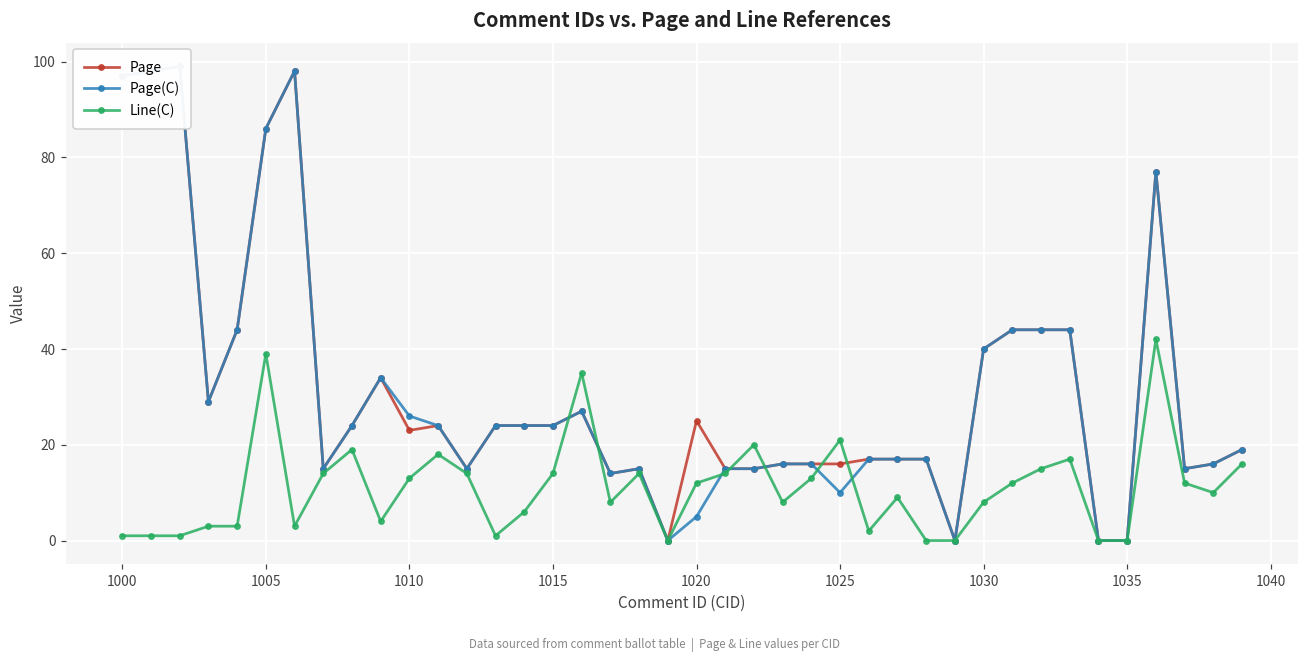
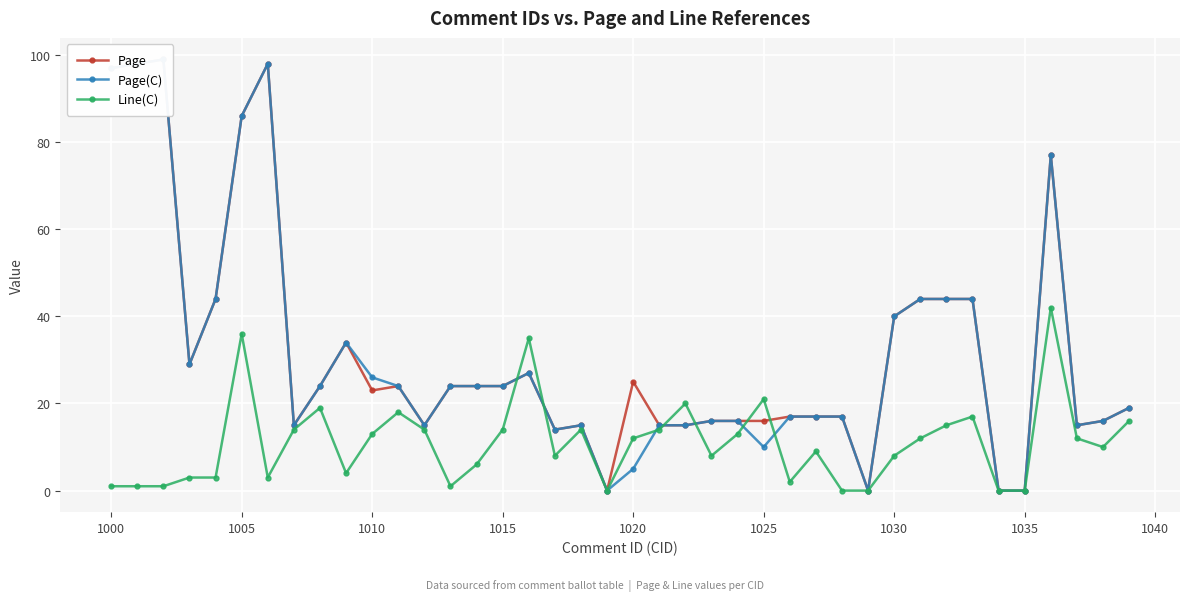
Line(C), 1005: 39 -> 36
